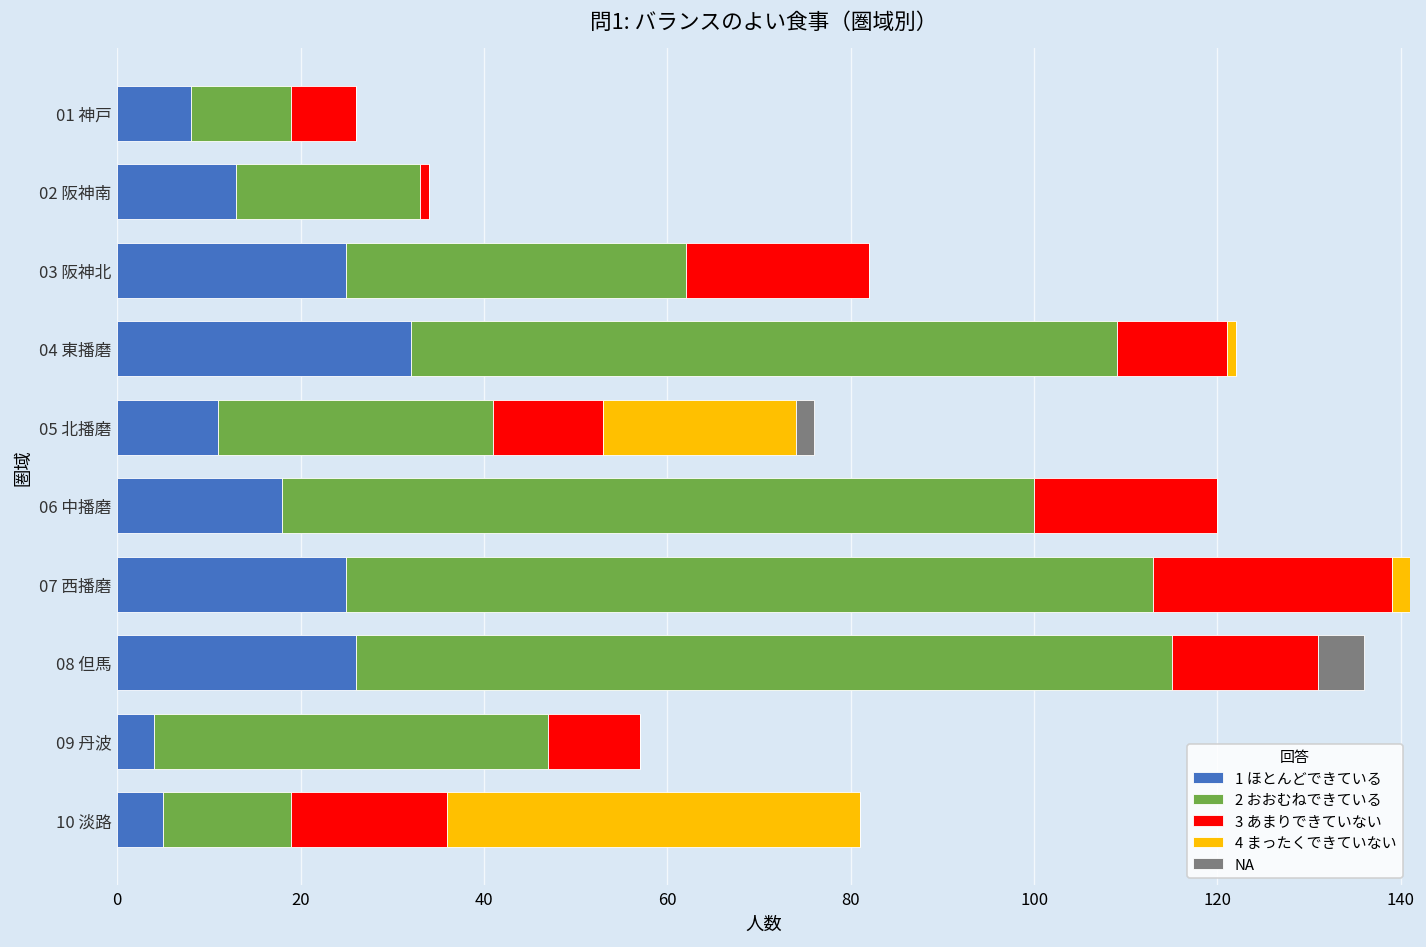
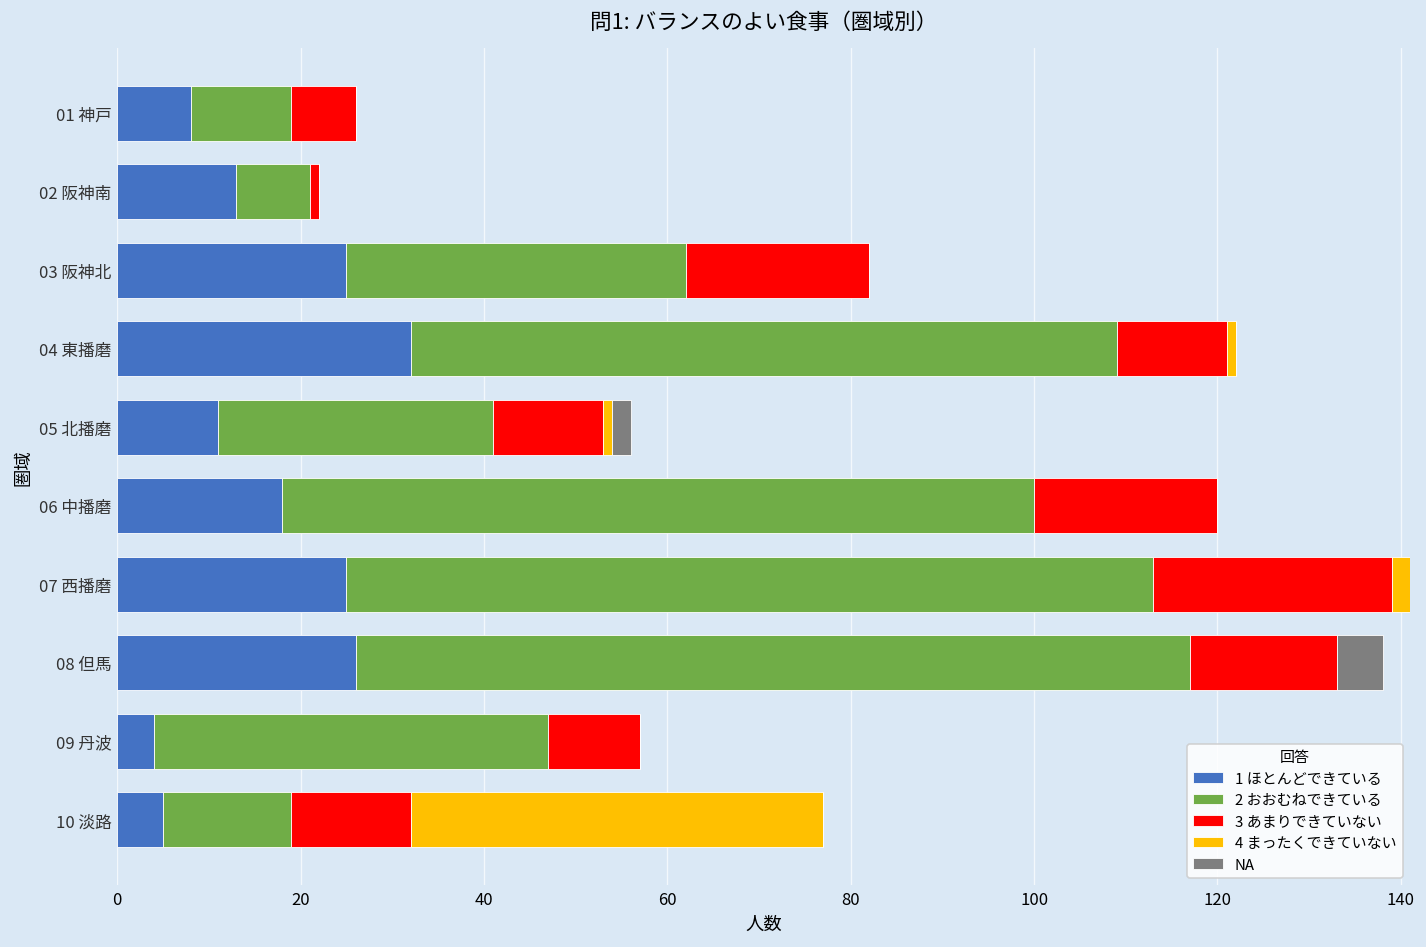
2 おおむねできている, 02 阪神南: 20 -> 8
4 まったくできていない, 05 北播磨: 21 -> 1
2 おおむねできている, 08 但馬: 89 -> 91
3 あまりできていない, 10 淡路: 17 -> 13
